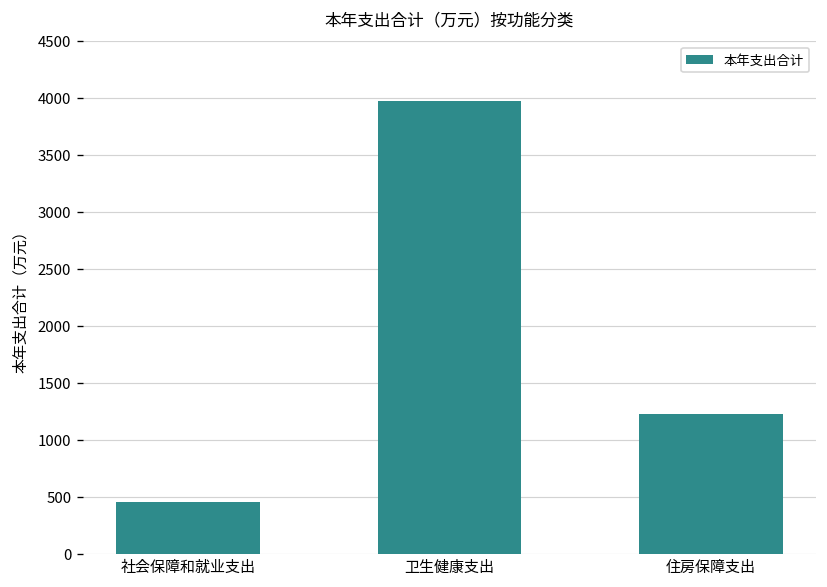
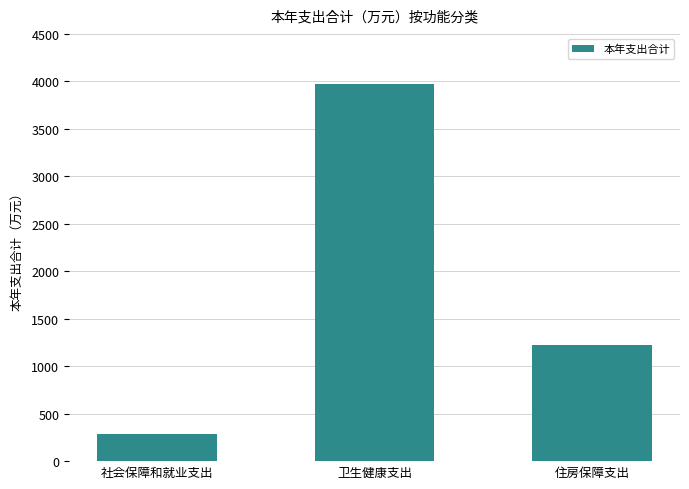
社会保障和就业支出: 500 -> 300
